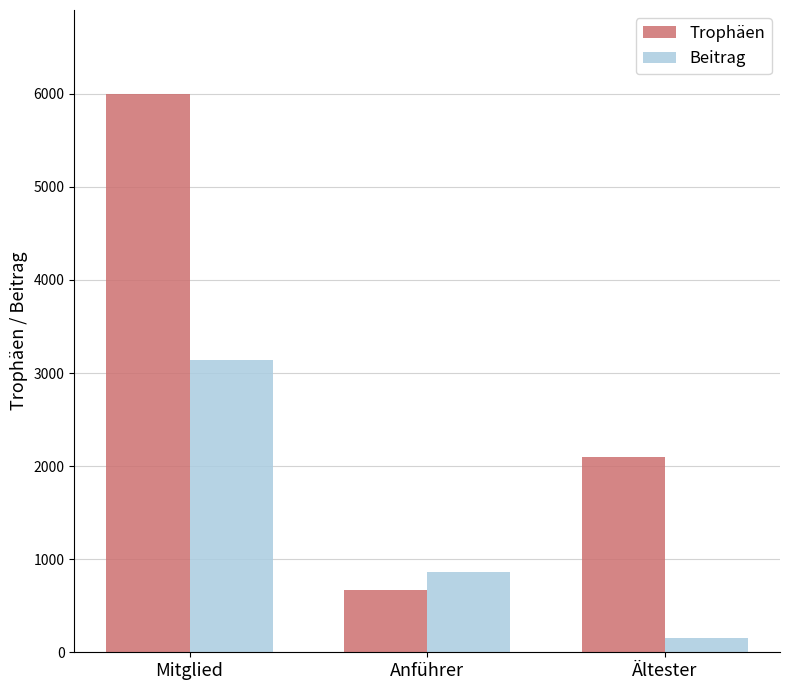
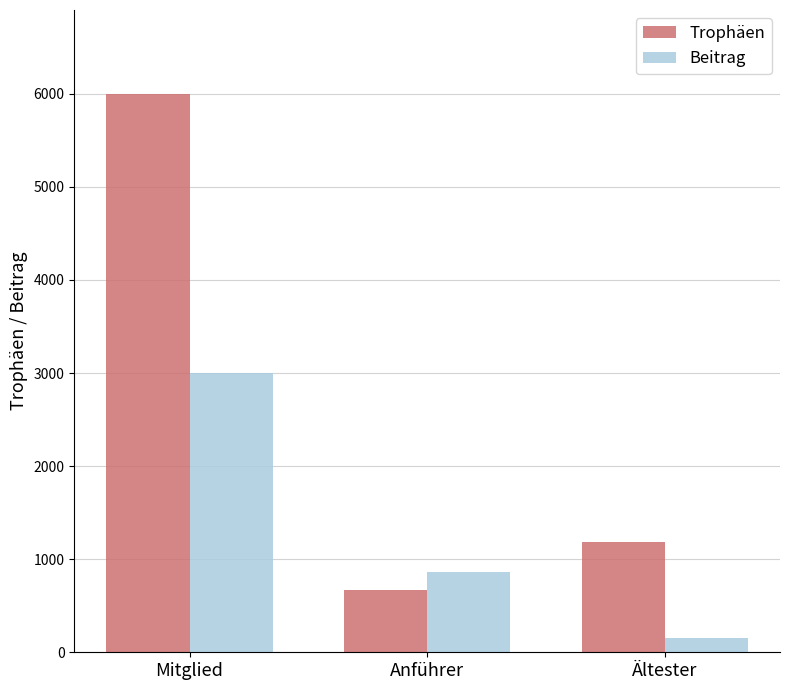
Beitrag, Mitglied: 3100 -> 3000
Trophäen, Ältester: 2100 -> 1200
